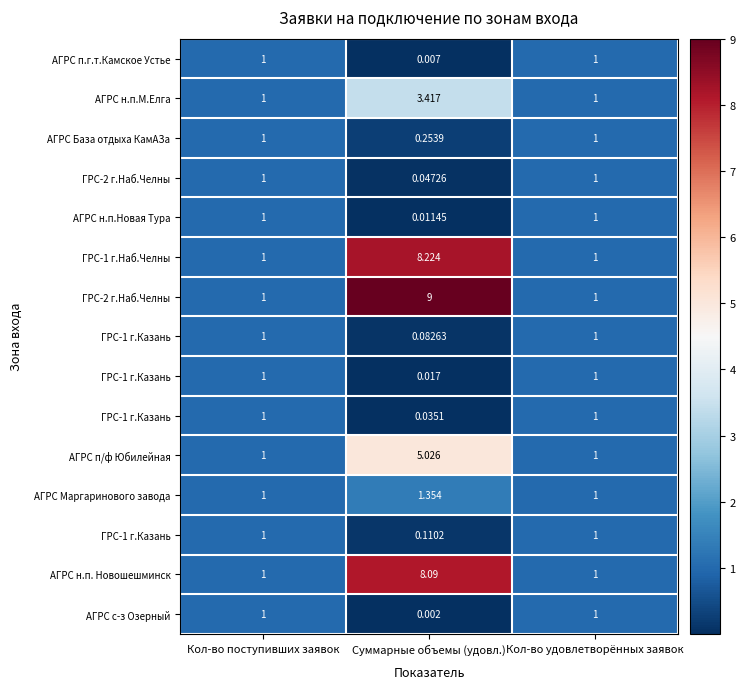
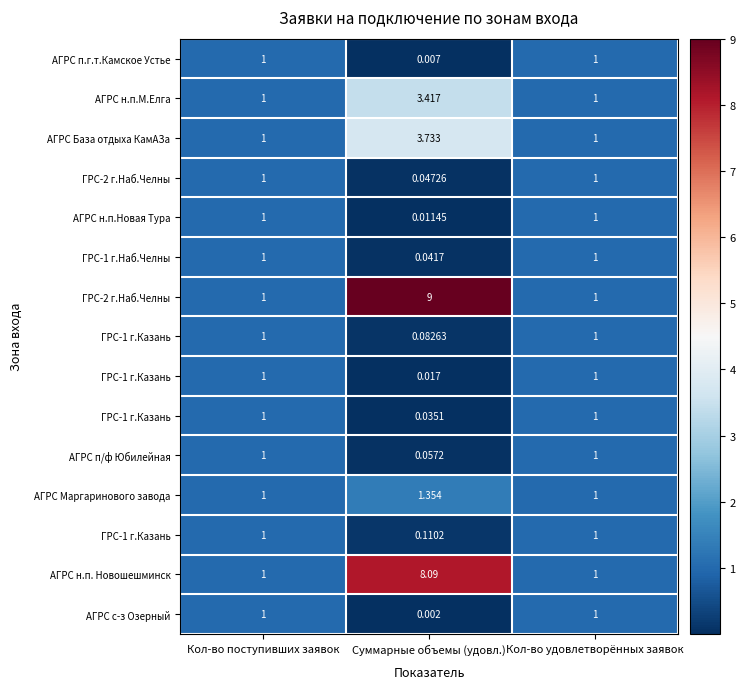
АГРС База отдыха КамАЗа, Суммарные объемы (удовл.): 0.2539 -> 3.733
ГРС-1 г.Наб.Челны, Суммарные объемы (удовл.): 8.224 -> 0.0417
АГРС п/ф Юбилейная, Суммарные объемы (удовл.): 5.026 -> 0.0572
